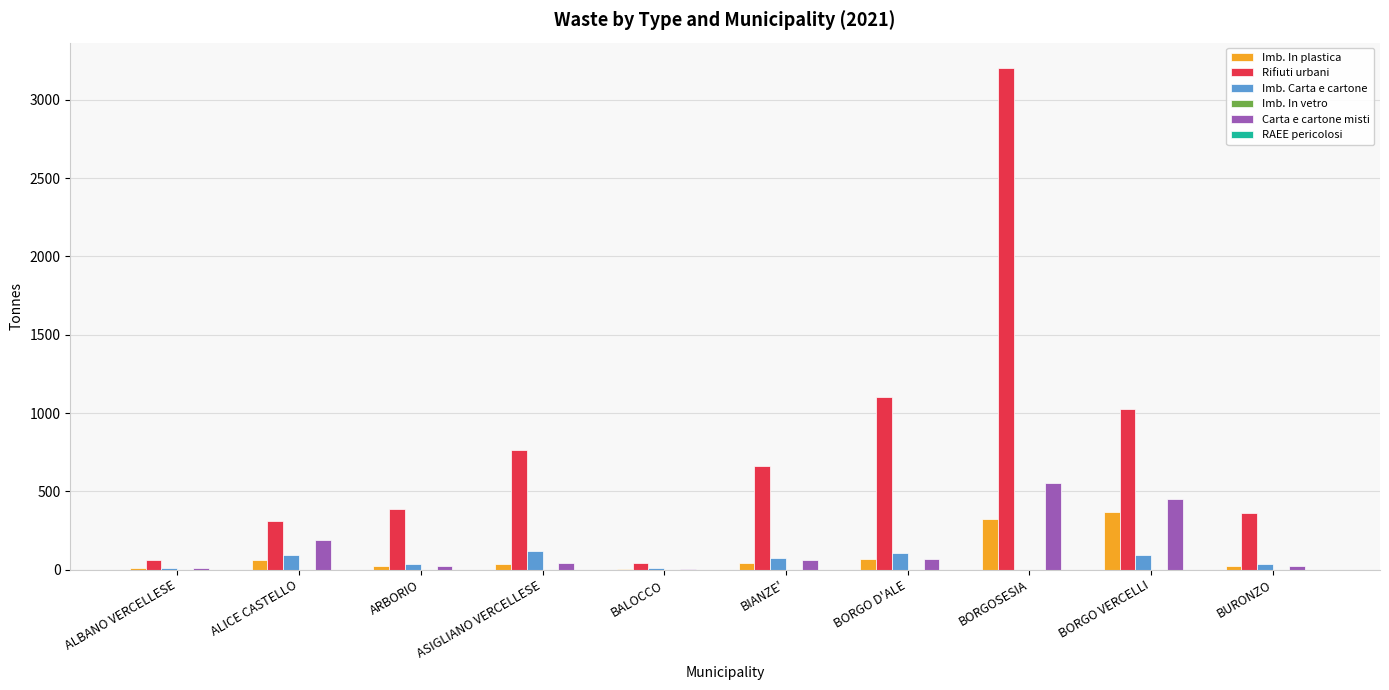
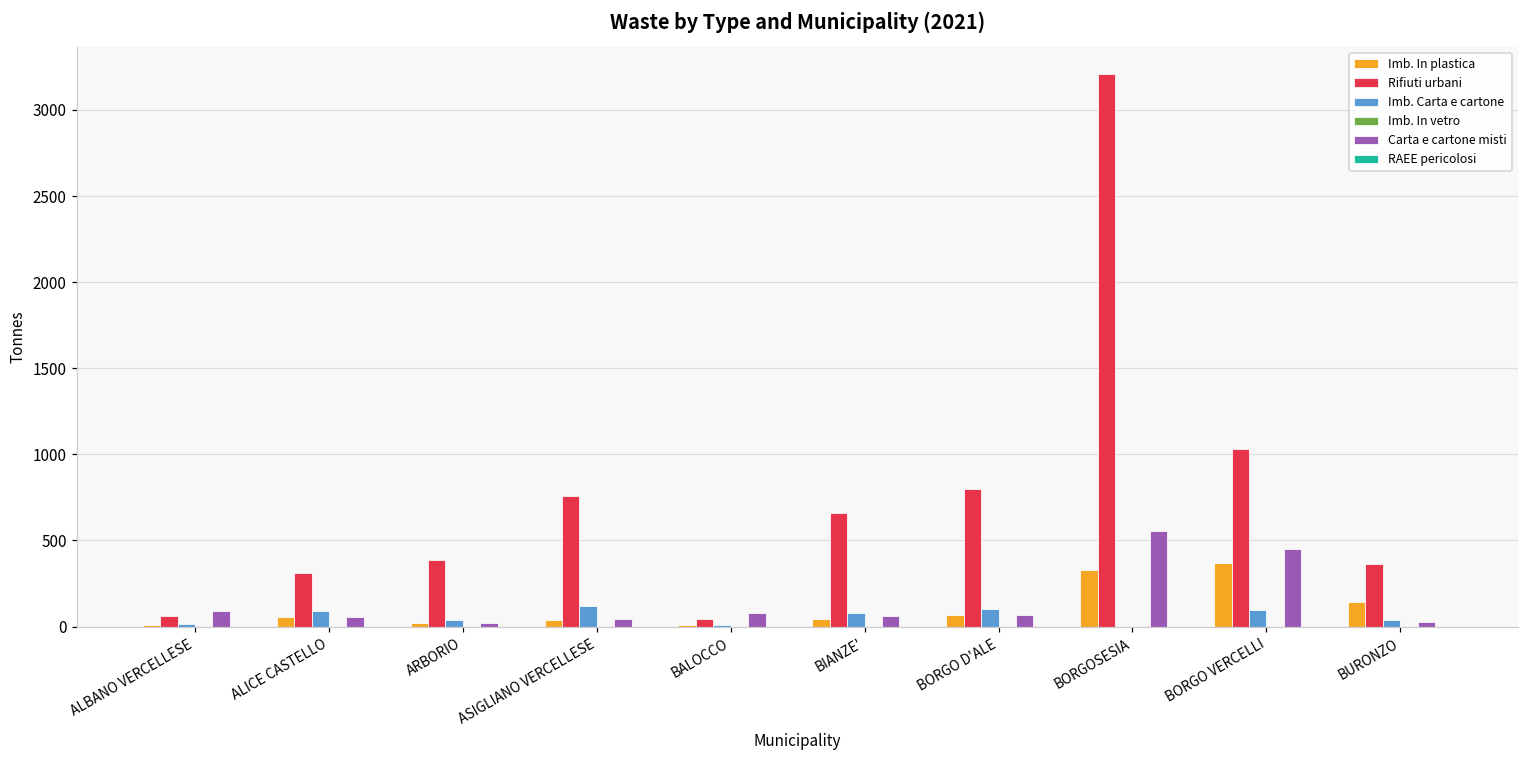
Carta e cartone misti, ALBANO VERCELLESE: 10 -> 90
Carta e cartone misti, ALICE CASTELLO: 190 -> 60
Carta e cartone misti, BALOCCO: 10 -> 80
Rifiuti urbani, BORGO D'ALE: 1100 -> 800
Imb. In plastica, BURONZO: 20 -> 140
